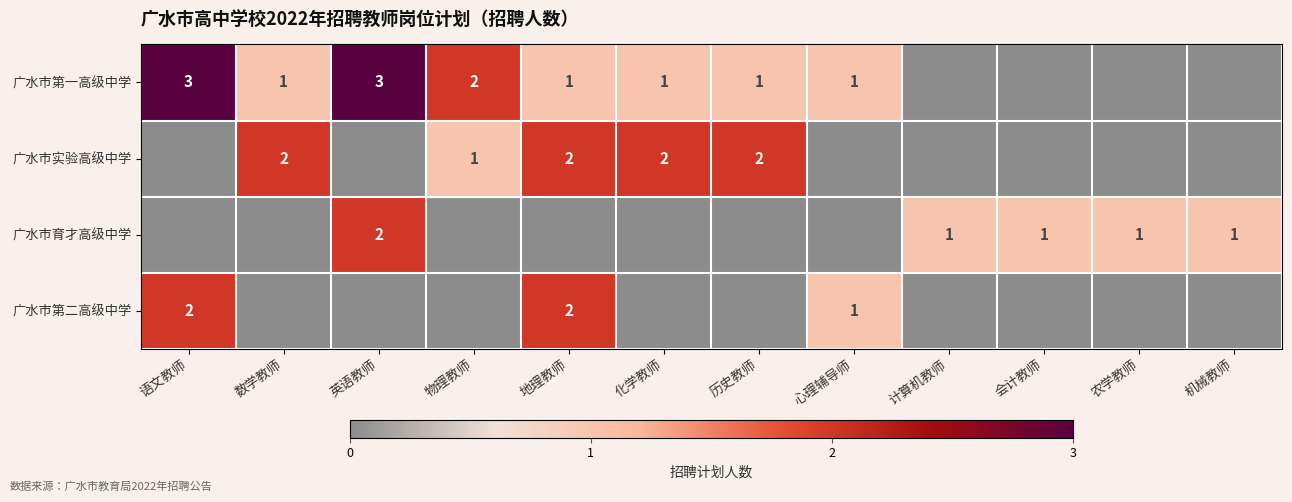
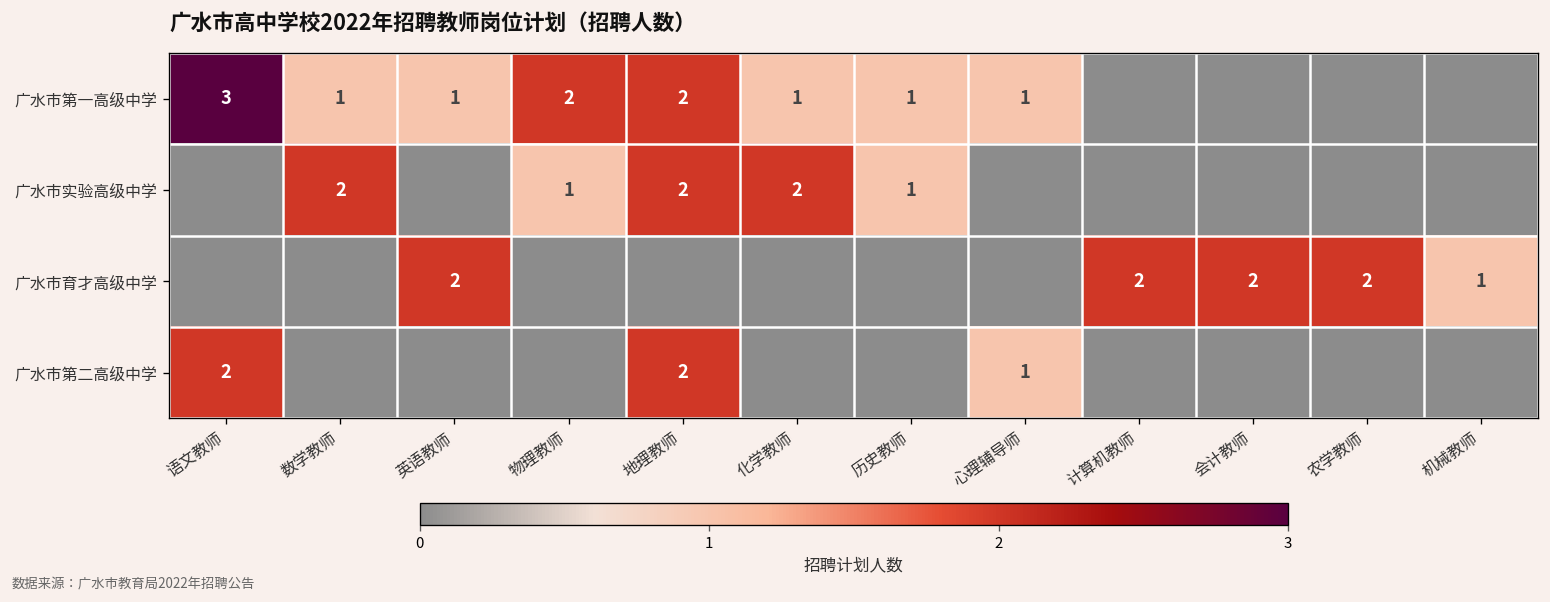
广水市第一高级中学, 英语教师: 3 -> 1
广水市第一高级中学, 地理教师: 1 -> 2
广水市实验高级中学, 历史教师: 2 -> 1
广水市育才高级中学, 计算机教师: 1 -> 2
广水市育才高级中学, 会计教师: 1 -> 2
广水市育才高级中学, 农学教师: 1 -> 2
